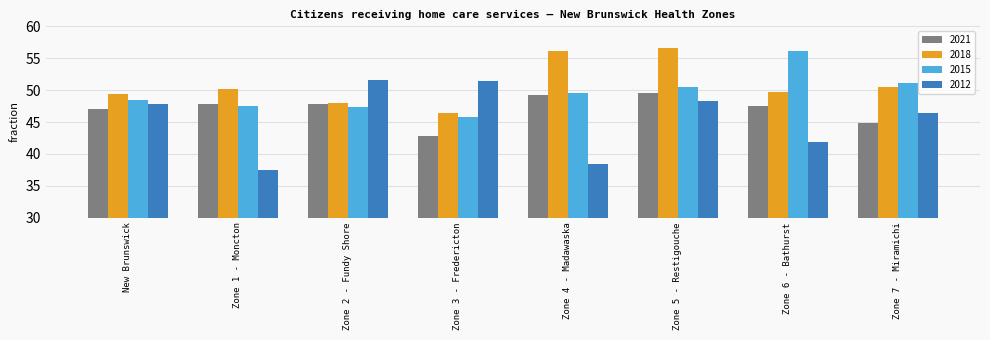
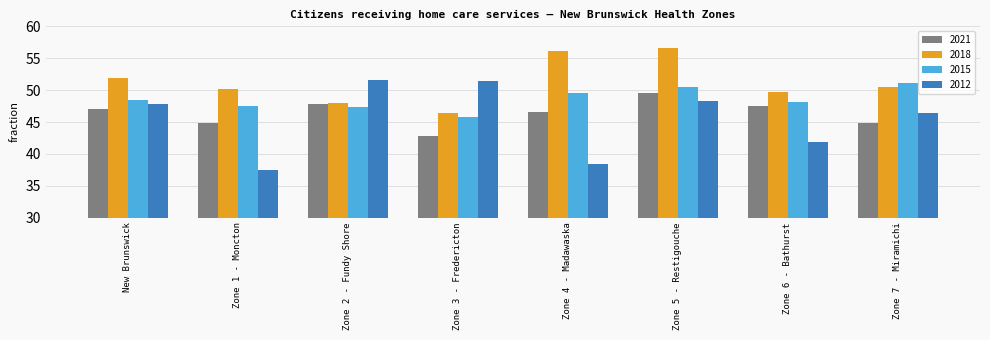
2018, New Brunswick: 49 -> 52
2021, Zone 1 - Moncton: 48 -> 45
2021, Zone 4 - Madawaska: 49 -> 47
2015, Zone 6 - Bathurst: 56 -> 48
